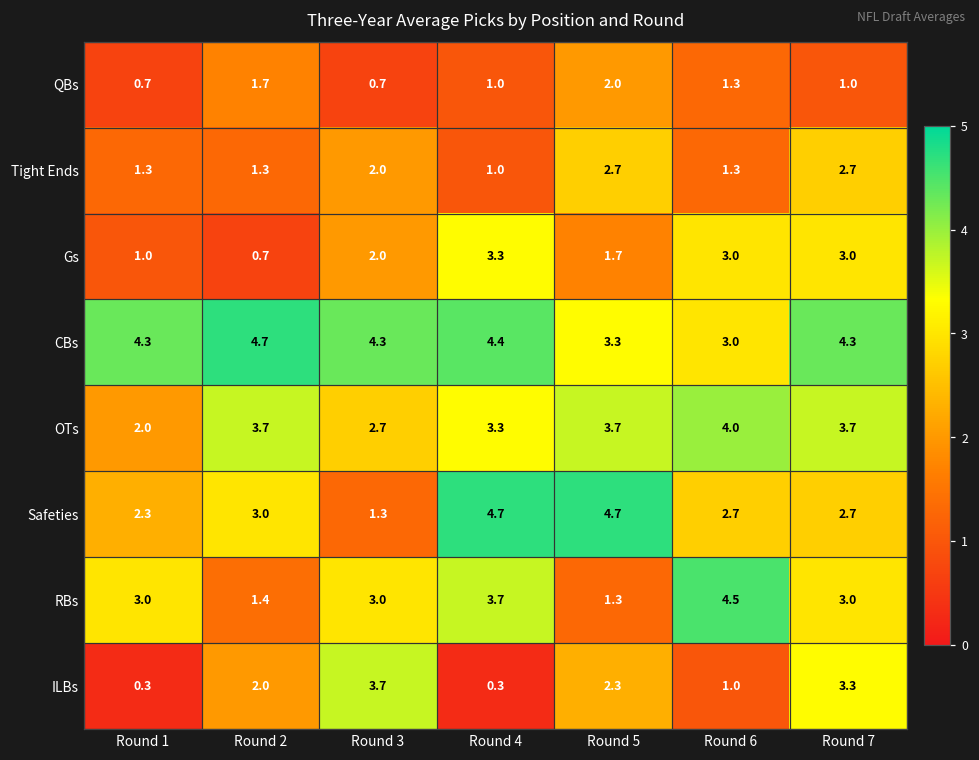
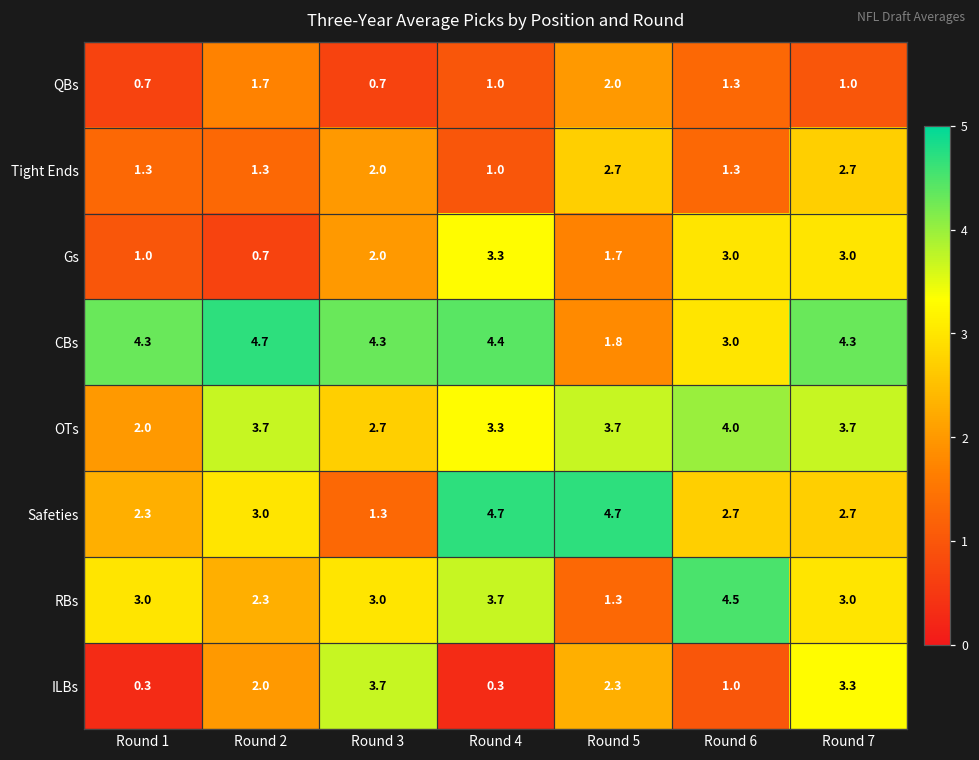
CBs, Round 5: 3.3 -> 1.8
RBs, Round 2: 1.4 -> 2.3
